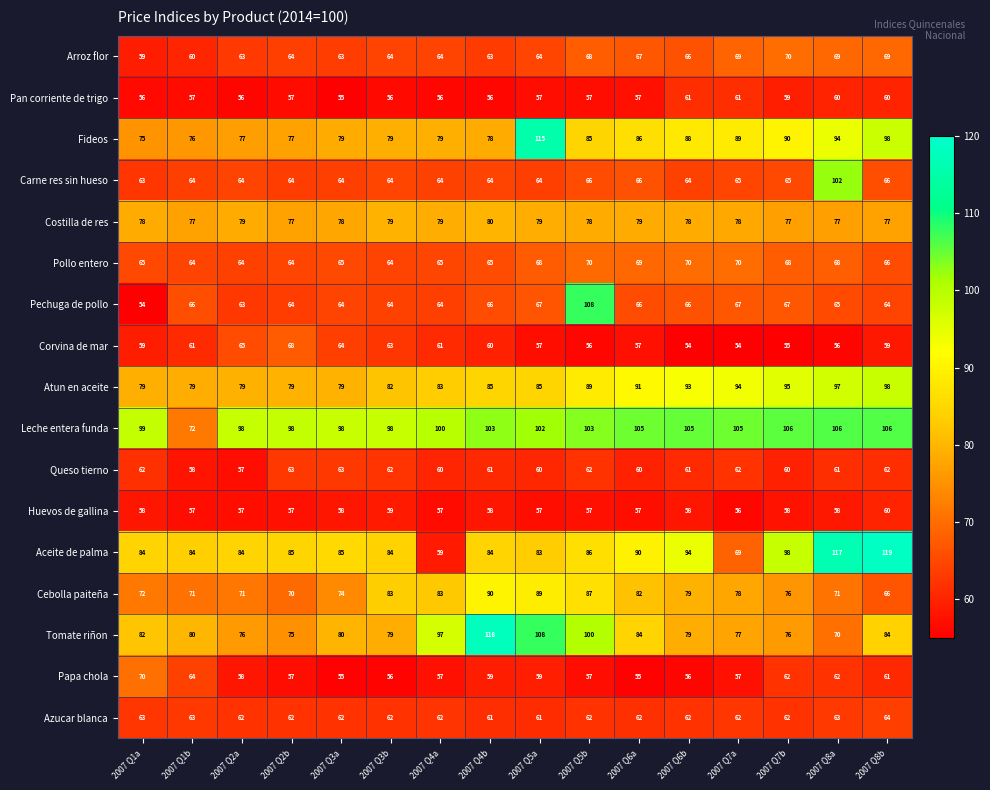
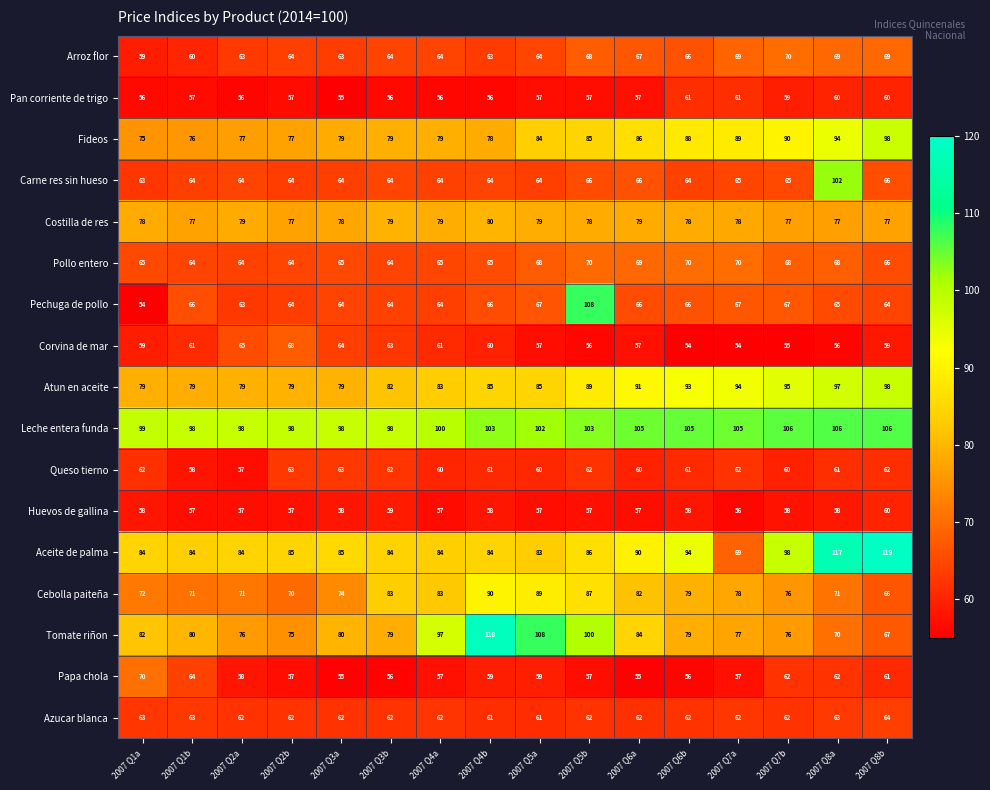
Fideos, 2007 Q5a: 115 -> 84
Leche entera funda, 2007 Q1b: 72 -> 98
Aceite de palma, 2007 Q4a: 59 -> 84
Tomate riñon, 2007 Q8b: 84 -> 67
